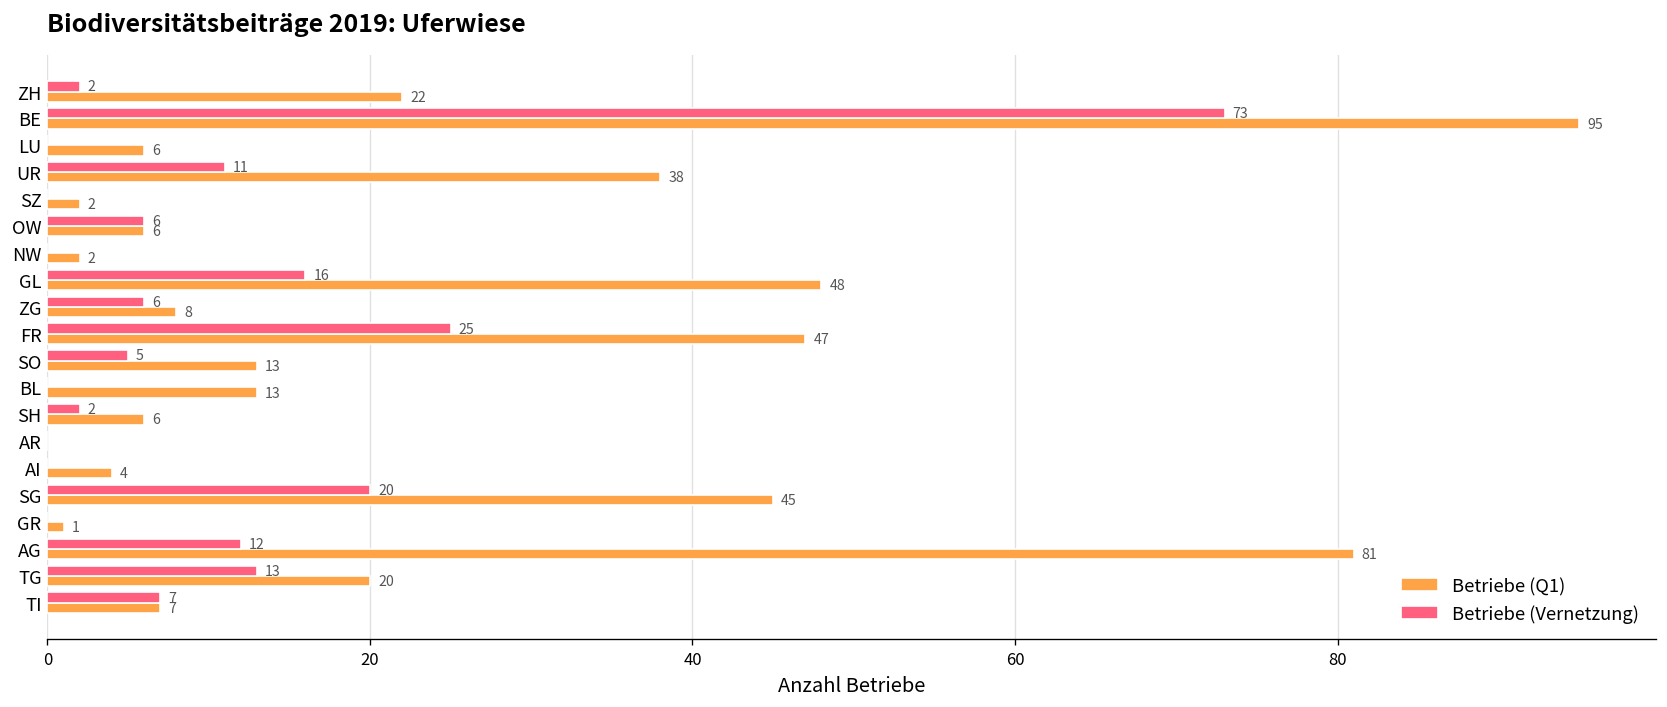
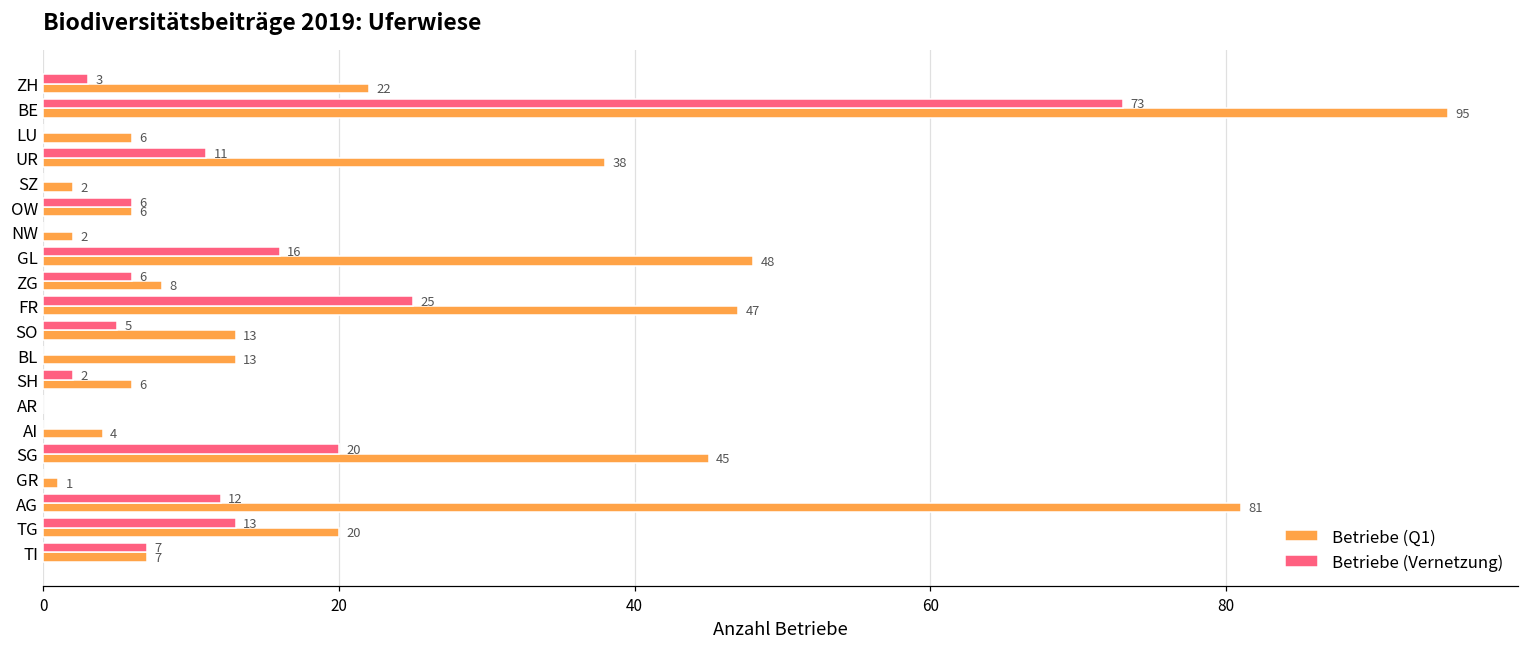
Betriebe (Vernetzung), ZH: 2 -> 3
